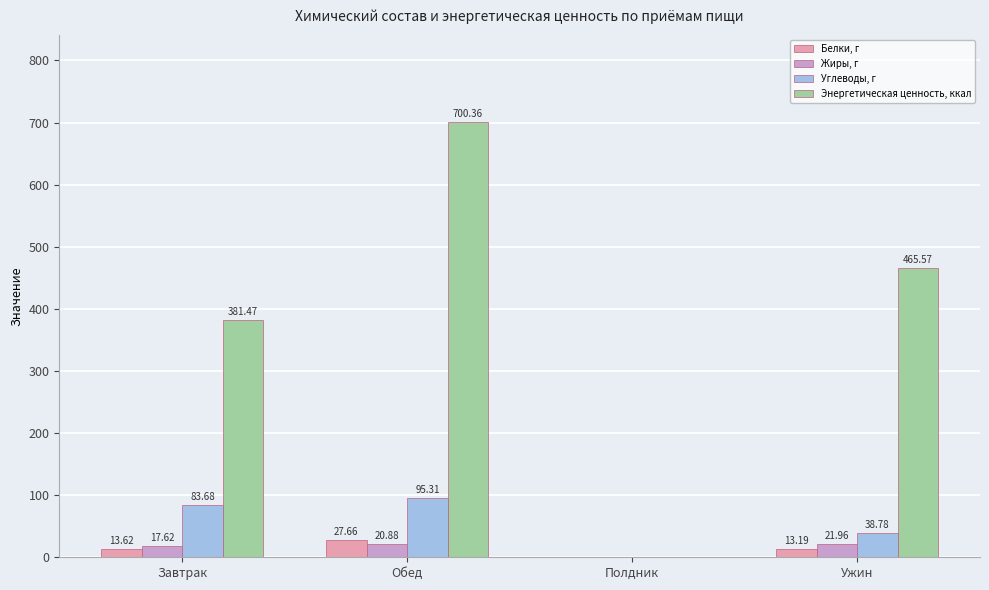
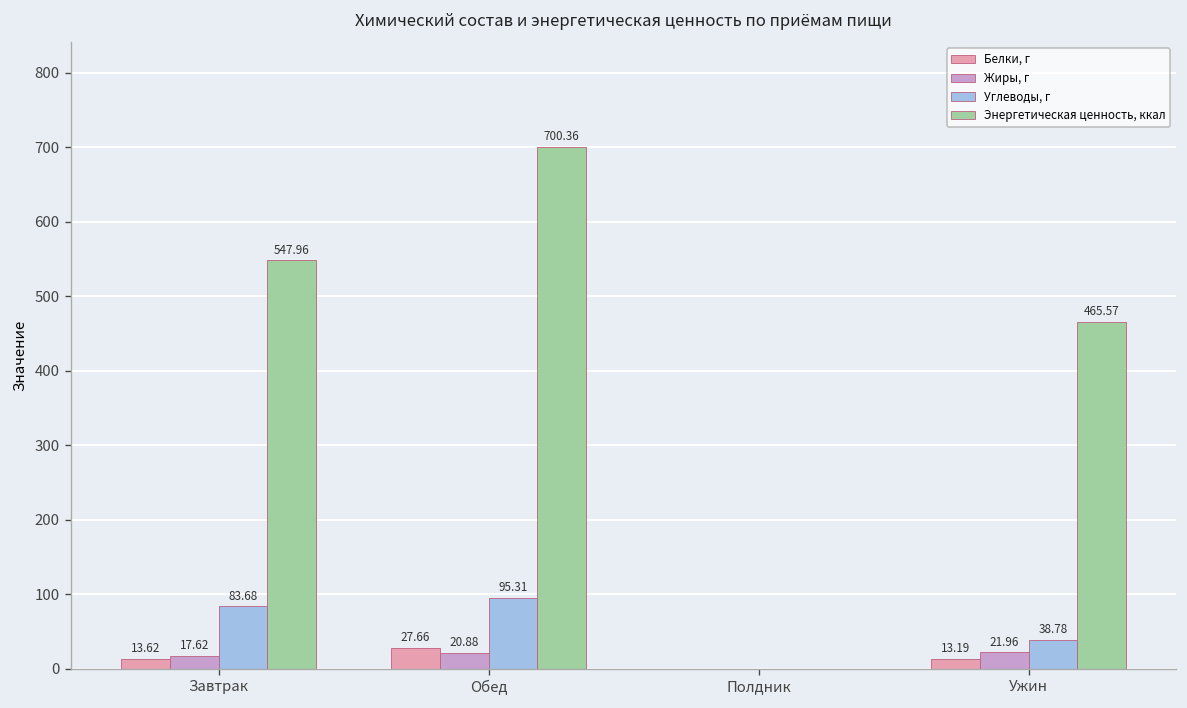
Энергетическая ценность, ккал, Завтрак: 381.47 -> 547.96
